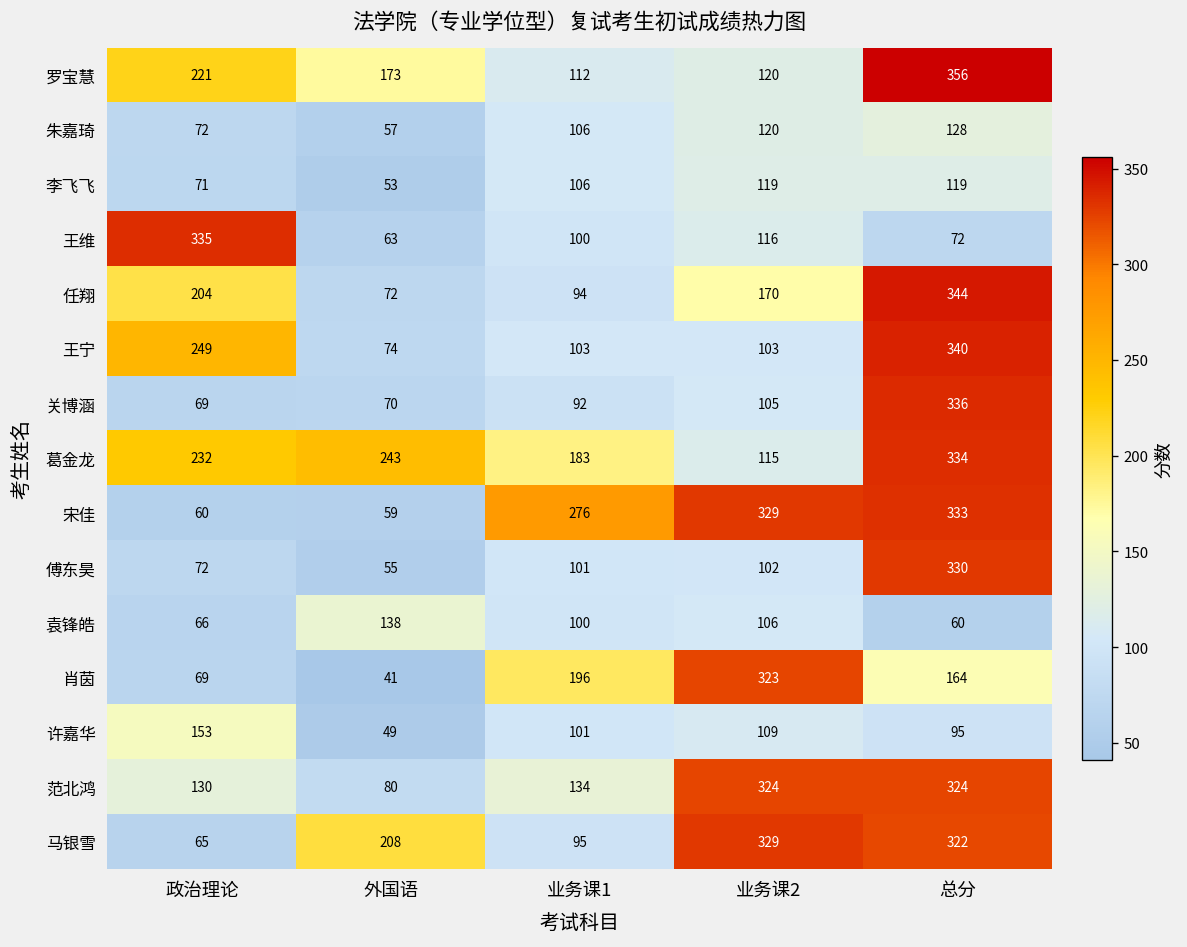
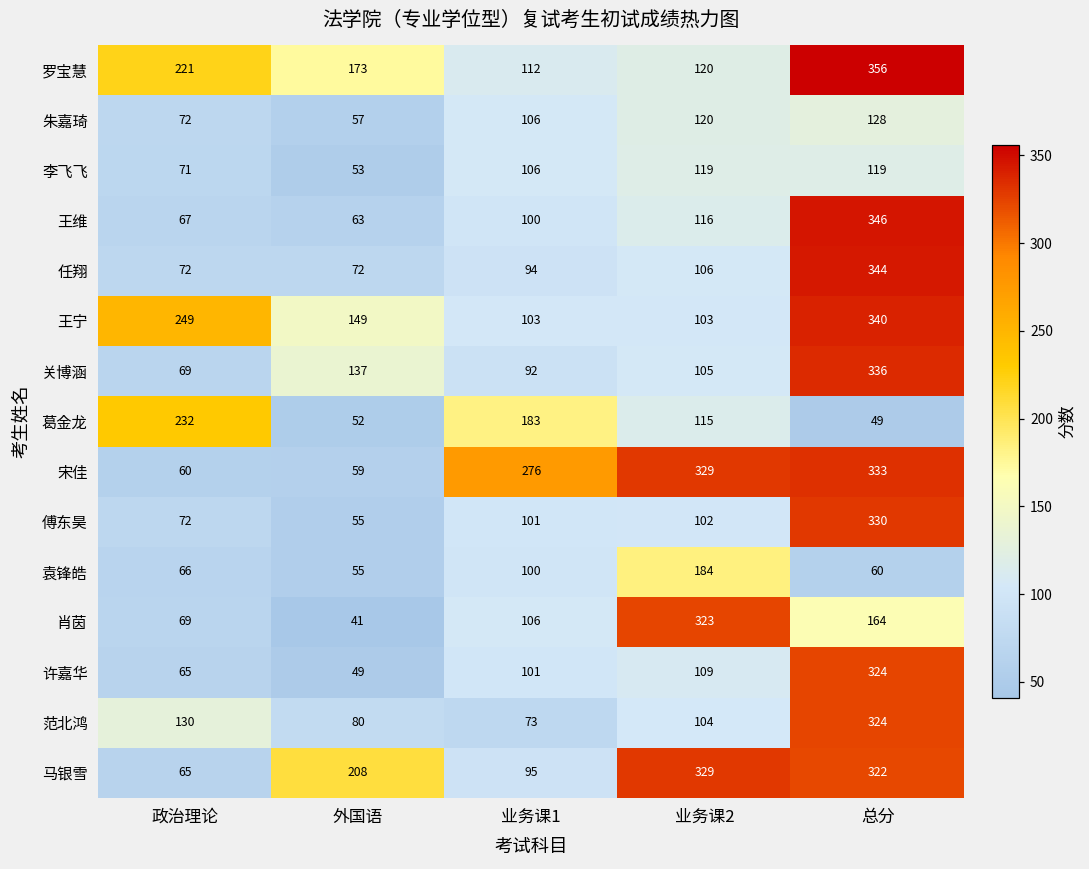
王维, 政治理论: 335 -> 67
王维, 总分: 72 -> 346
任翔, 政治理论: 204 -> 72
任翔, 业务课2: 170 -> 106
王宁, 外国语: 74 -> 149
关博涵, 外国语: 70 -> 137
葛金龙, 外国语: 243 -> 52
葛金龙, 总分: 334 -> 49
袁锋皓, 外国语: 138 -> 55
袁锋皓, 业务课2: 106 -> 184
肖茵, 业务课1: 196 -> 106
许嘉华, 政治理论: 153 -> 65
许嘉华, 总分: 95 -> 324
范北鸿, 业务课1: 134 -> 73
范北鸿, 业务课2: 324 -> 104
